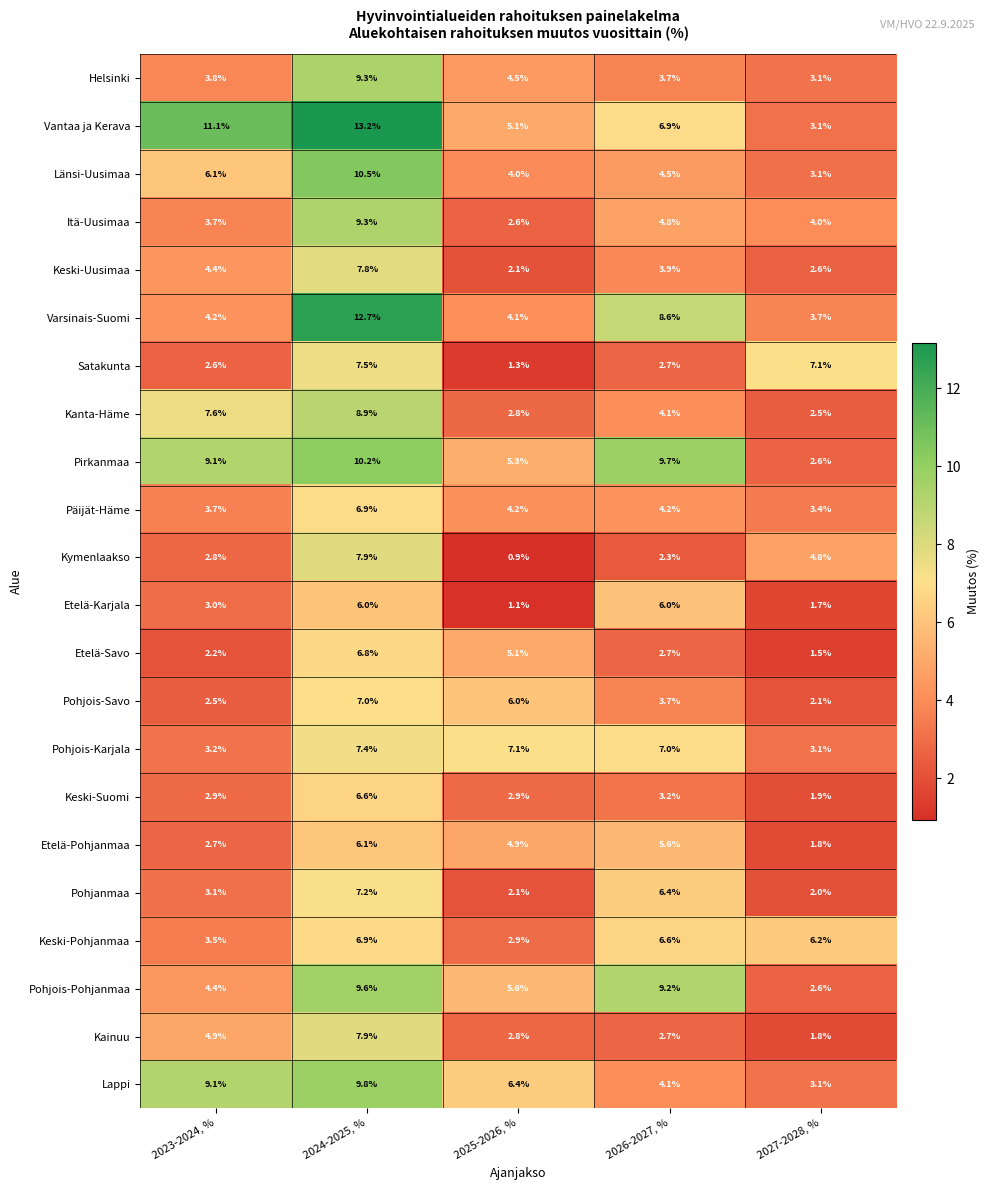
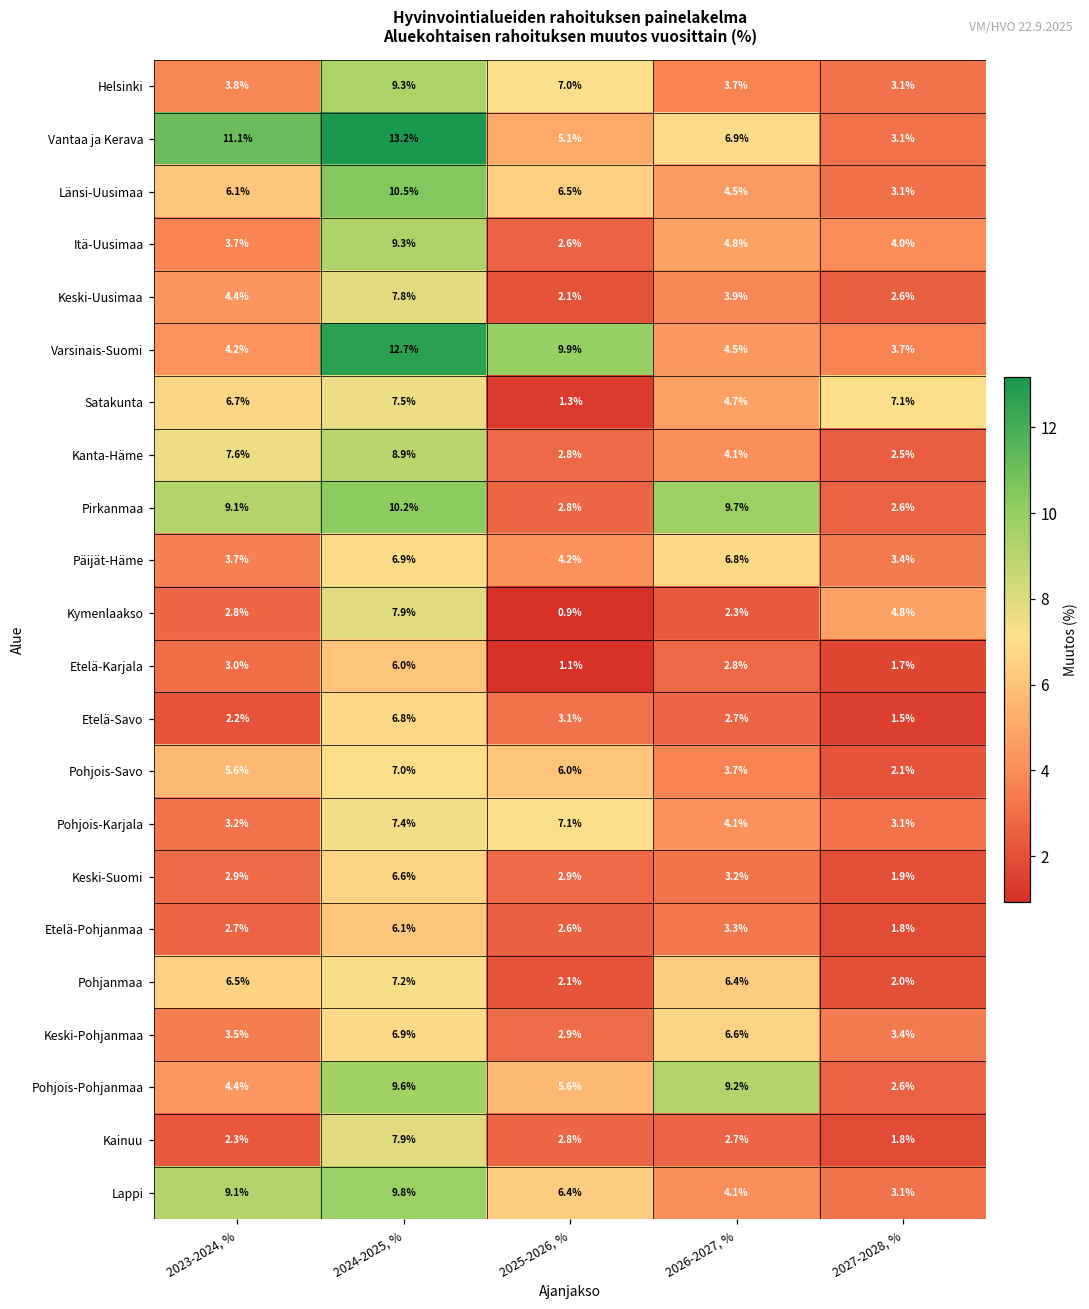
Helsinki, 2025-2026, %: 4.5% -> 7.0%
Länsi-Uusimaa, 2025-2026, %: 4.0% -> 6.5%
Varsinais-Suomi, 2025-2026, %: 4.1% -> 9.9%
Varsinais-Suomi, 2026-2027, %: 8.6% -> 4.5%
Satakunta, 2023-2024, %: 2.6% -> 6.7%
Satakunta, 2026-2027, %: 2.7% -> 4.7%
Pirkanmaa, 2025-2026, %: 5.3% -> 2.8%
Päijät-Häme, 2026-2027, %: 4.2% -> 6.8%
Etelä-Karjala, 2026-2027, %: 6.0% -> 2.8%
Etelä-Savo, 2025-2026, %: 5.1% -> 3.1%
Pohjois-Savo, 2023-2024, %: 2.5% -> 5.6%
Pohjois-Karjala, 2026-2027, %: 7.0% -> 4.1%
Etelä-Pohjanmaa, 2025-2026, %: 4.9% -> 2.6%
Etelä-Pohjanmaa, 2026-2027, %: 5.6% -> 3.3%
Pohjanmaa, 2023-2024, %: 3.1% -> 6.5%
Keski-Pohjanmaa, 2027-2028, %: 6.2% -> 3.4%
Kainuu, 2023-2024, %: 4.9% -> 2.3%
